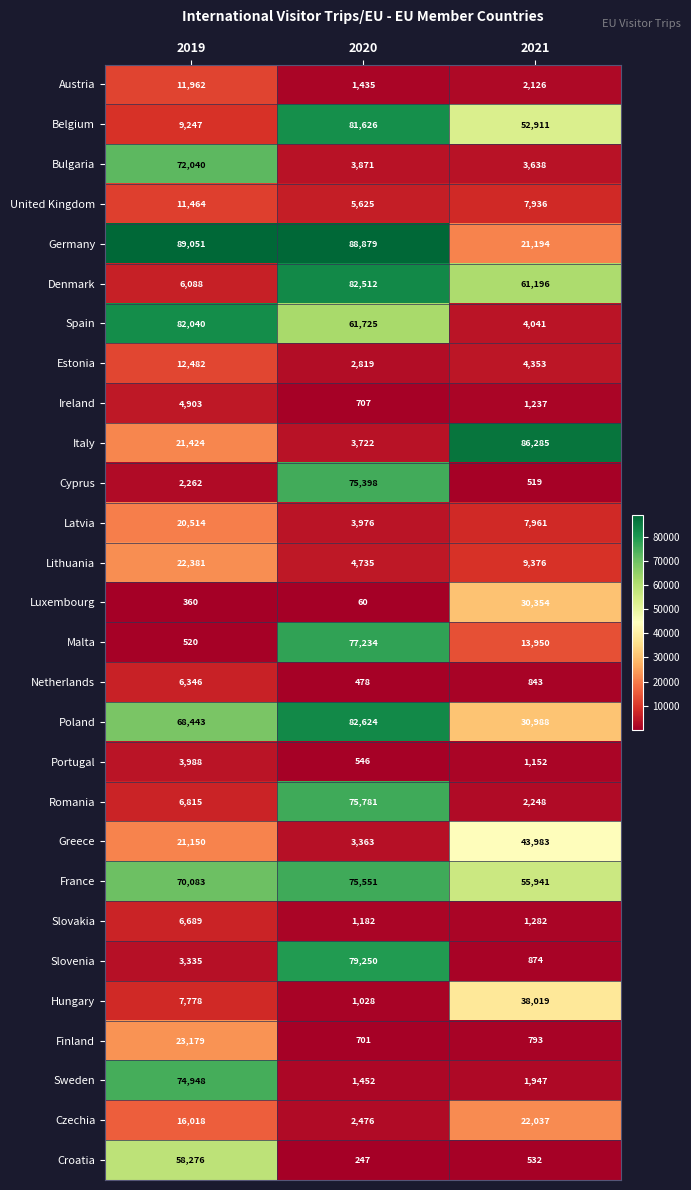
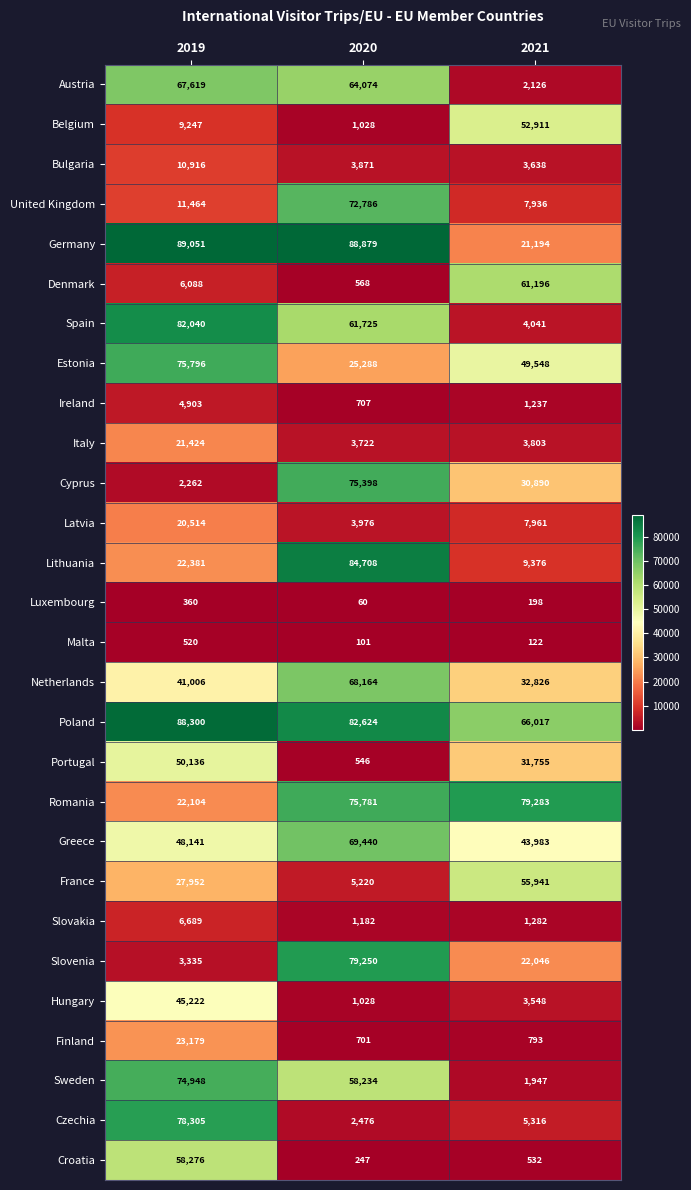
Austria, 2019: 11,962 -> 67,619
Austria, 2020: 1,435 -> 64,074
Belgium, 2020: 81,626 -> 1,028
Bulgaria, 2019: 72,040 -> 10,916
United Kingdom, 2020: 5,625 -> 72,786
Denmark, 2020: 82,512 -> 568
Estonia, 2019: 12,482 -> 75,796
Estonia, 2020: 2,819 -> 25,288
Estonia, 2021: 4,353 -> 49,548
Italy, 2021: 86,285 -> 3,803
Cyprus, 2021: 519 -> 30,890
Lithuania, 2020: 4,735 -> 84,708
Luxembourg, 2021: 30,354 -> 198
Malta, 2020: 77,234 -> 101
Malta, 2021: 13,950 -> 122
Netherlands, 2019: 6,346 -> 41,006
Netherlands, 2020: 478 -> 68,164
Netherlands, 2021: 843 -> 32,826
Poland, 2019: 68,443 -> 88,300
Poland, 2021: 30,988 -> 66,017
Portugal, 2019: 3,988 -> 50,136
Portugal, 2021: 1,152 -> 31,755
Romania, 2019: 6,815 -> 22,104
Romania, 2021: 2,248 -> 79,283
Greece, 2019: 21,150 -> 48,141
Greece, 2020: 3,363 -> 69,440
France, 2019: 70,083 -> 27,952
France, 2020: 75,551 -> 5,220
Slovenia, 2021: 874 -> 22,046
Hungary, 2019: 7,778 -> 45,222
Hungary, 2021: 38,019 -> 3,548
Sweden, 2020: 1,452 -> 58,234
Czechia, 2019: 16,018 -> 78,305
Czechia, 2021: 22,037 -> 5,316
